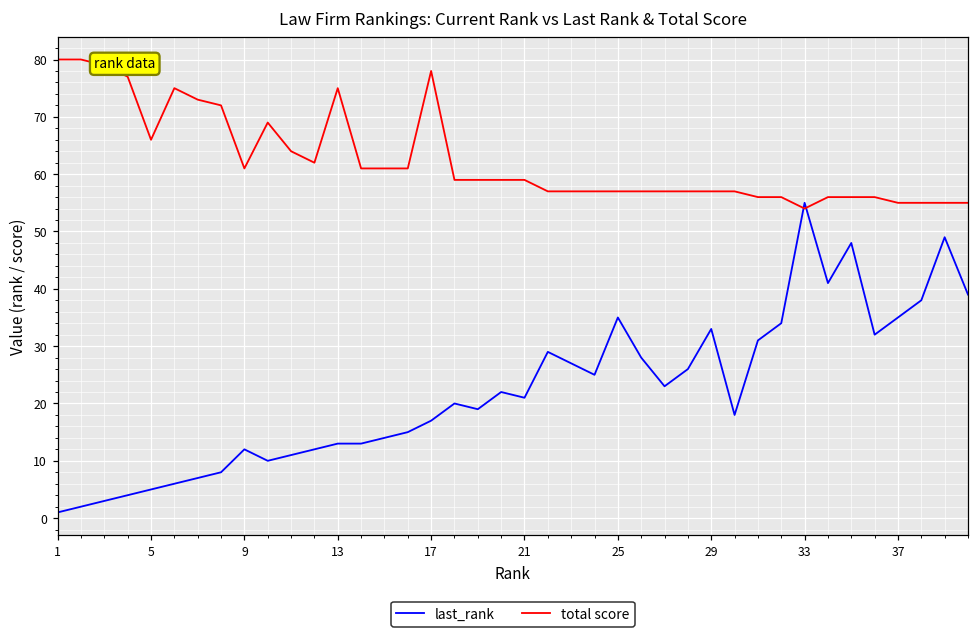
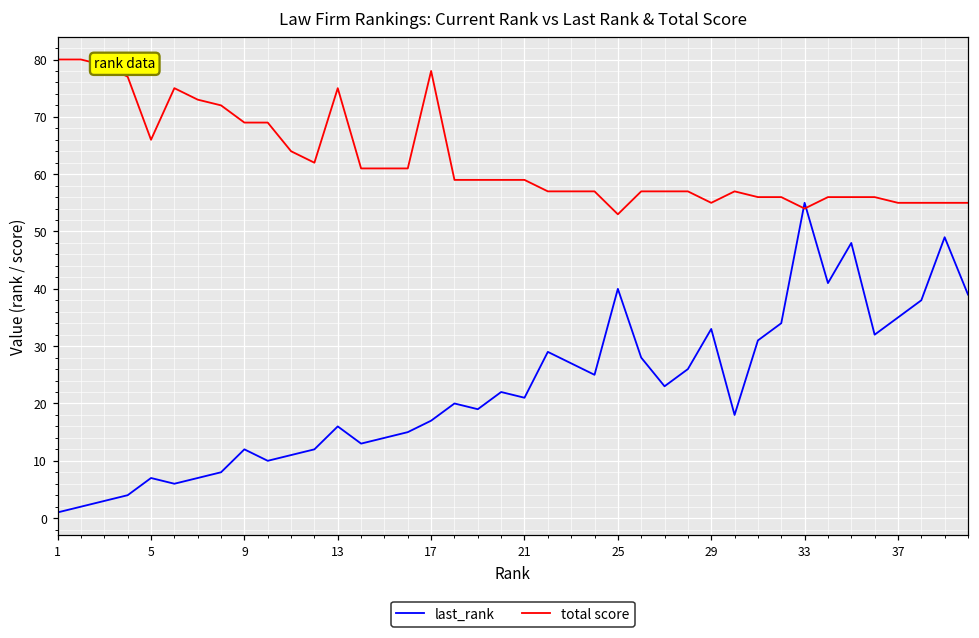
last_rank, 5: 5 -> 7
total score, 9: 61 -> 69
last_rank, 13: 13 -> 16
last_rank, 25: 35 -> 40
total score, 25: 57 -> 53
total score, 29: 57 -> 55
